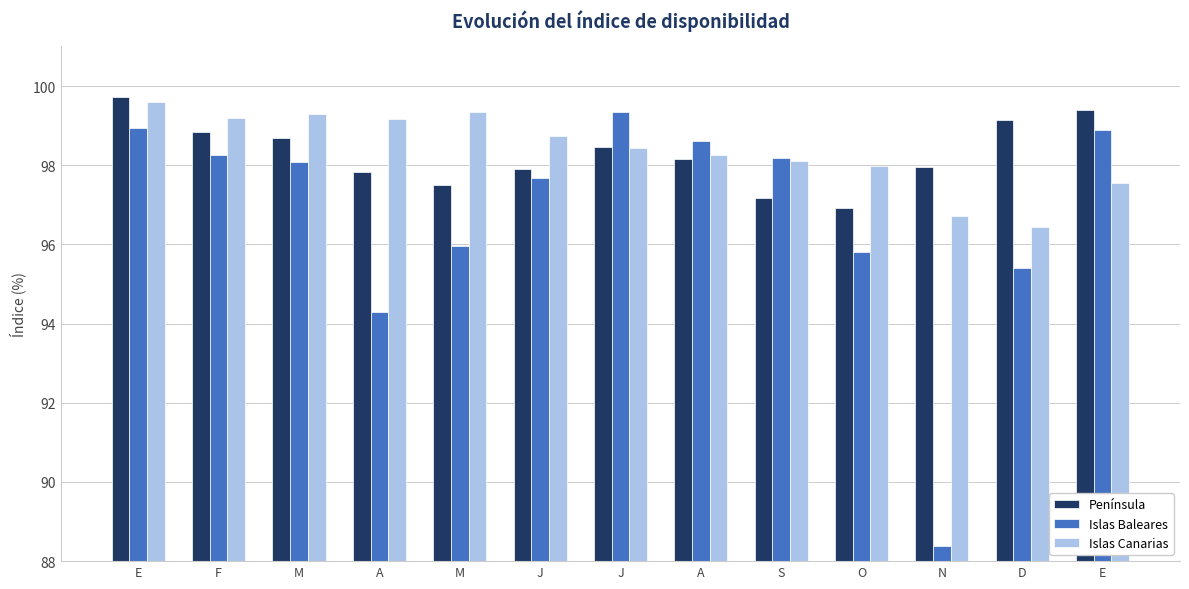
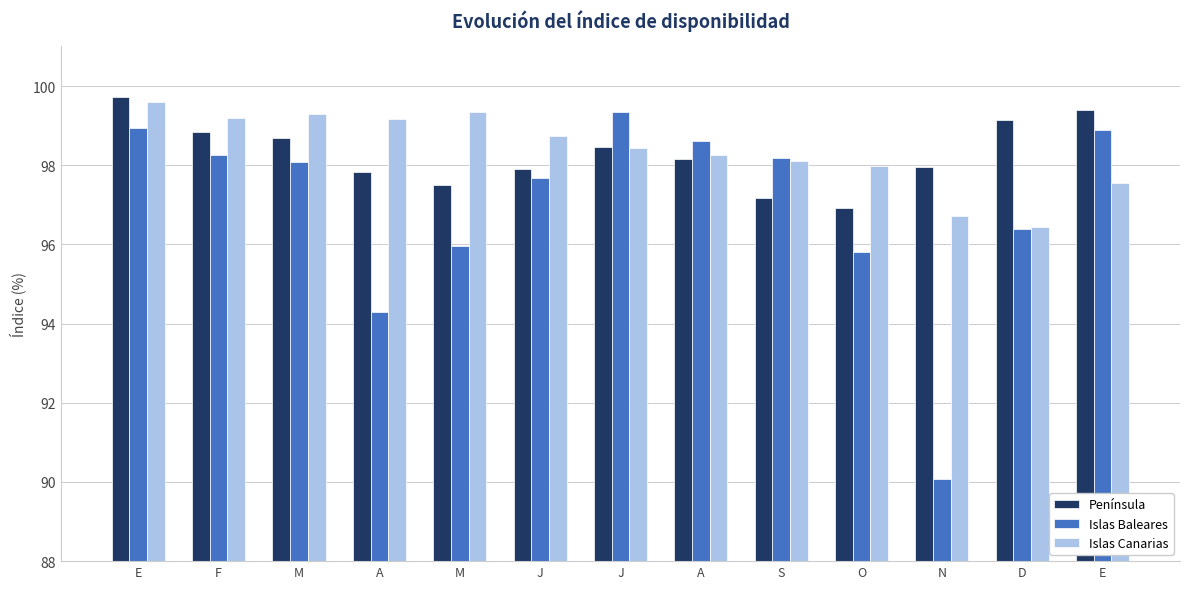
Islas Baleares, N: 88.4 -> 90.1
Islas Baleares, D: 95.4 -> 96.4
